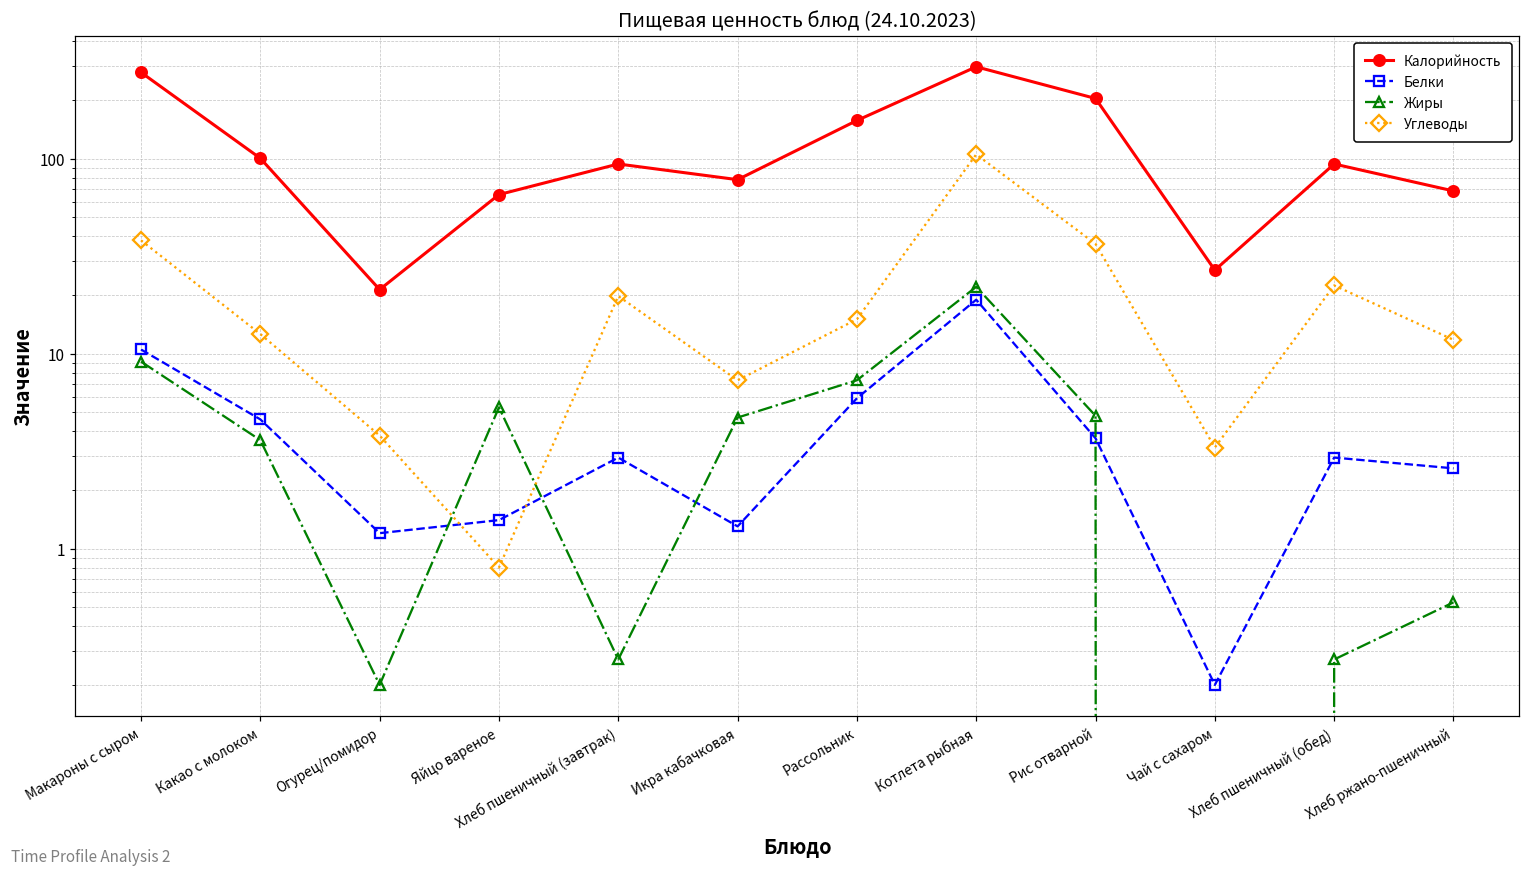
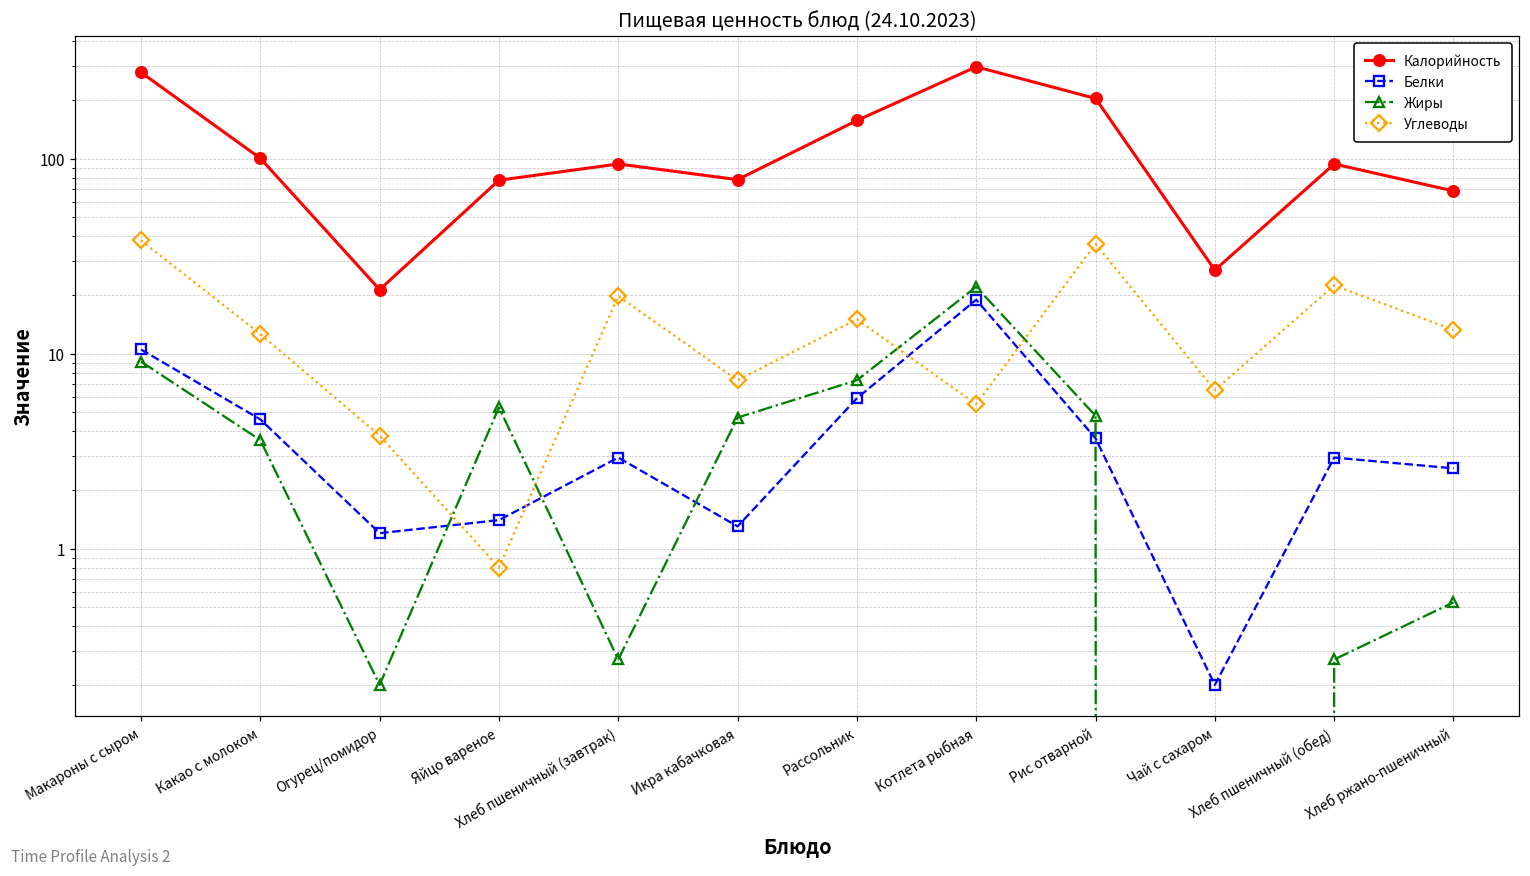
Калорийность, Яйцо вареное: 65 -> 80
Углеводы, Котлета рыбная: 110 -> 5.5
Углеводы, Чай с сахаром: 3.3 -> 6.5
Углеводы, Хлеб ржано-пшеничный: 12 -> 13
